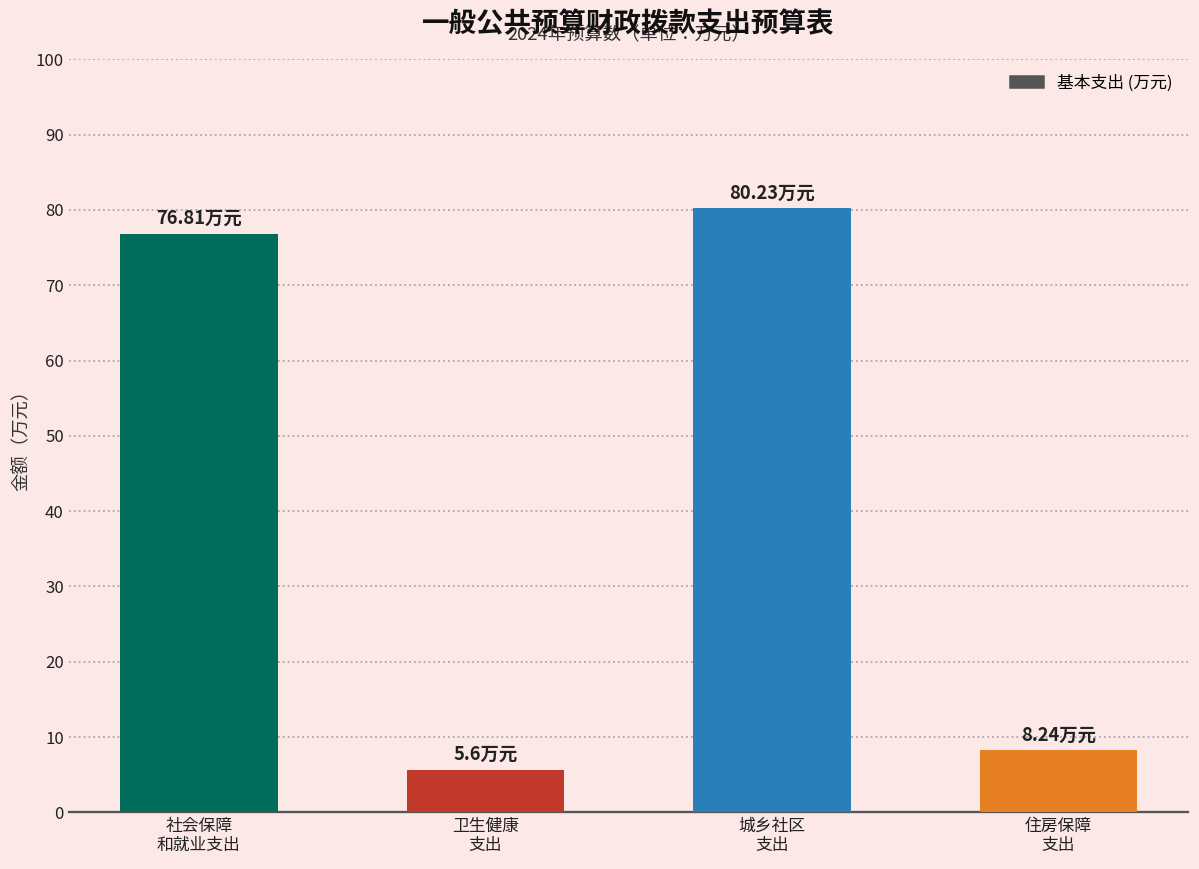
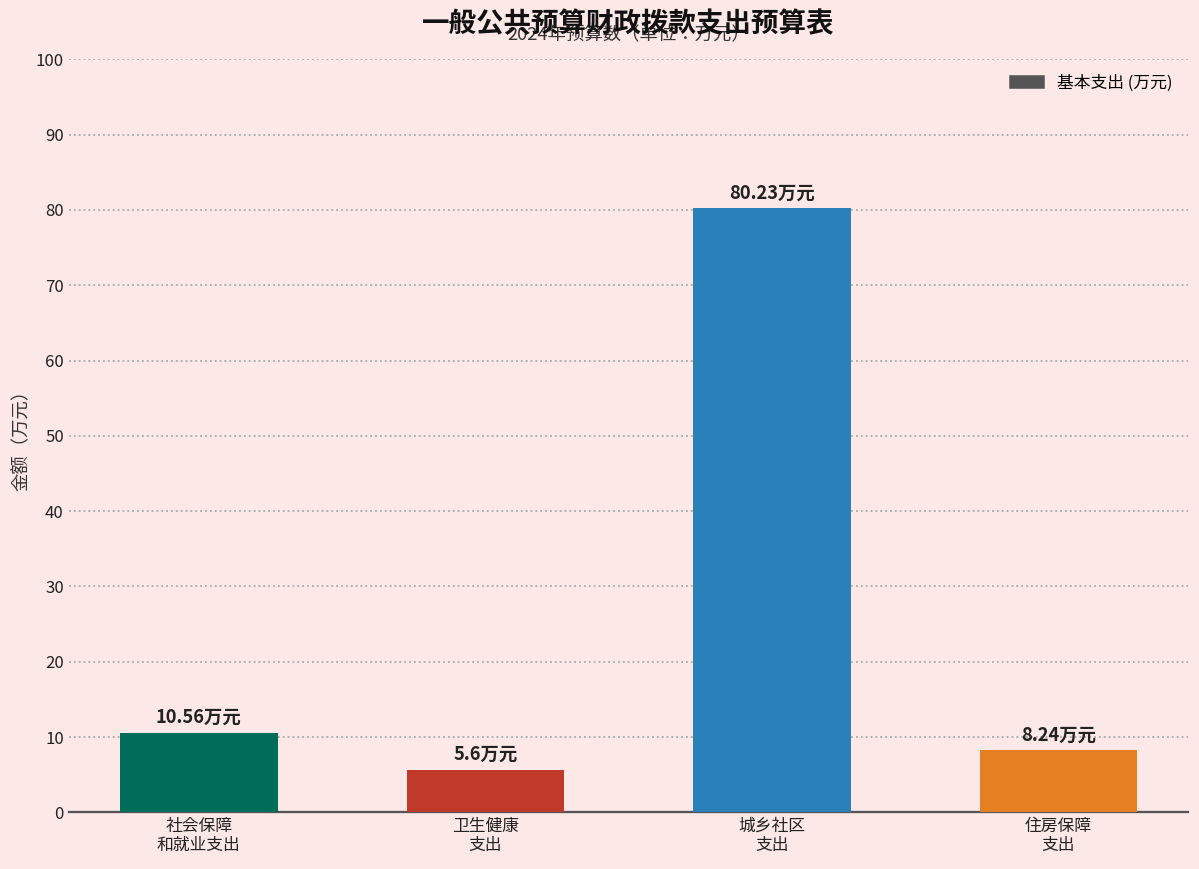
社会保障 和就业支出: 76.81 -> 10.56
